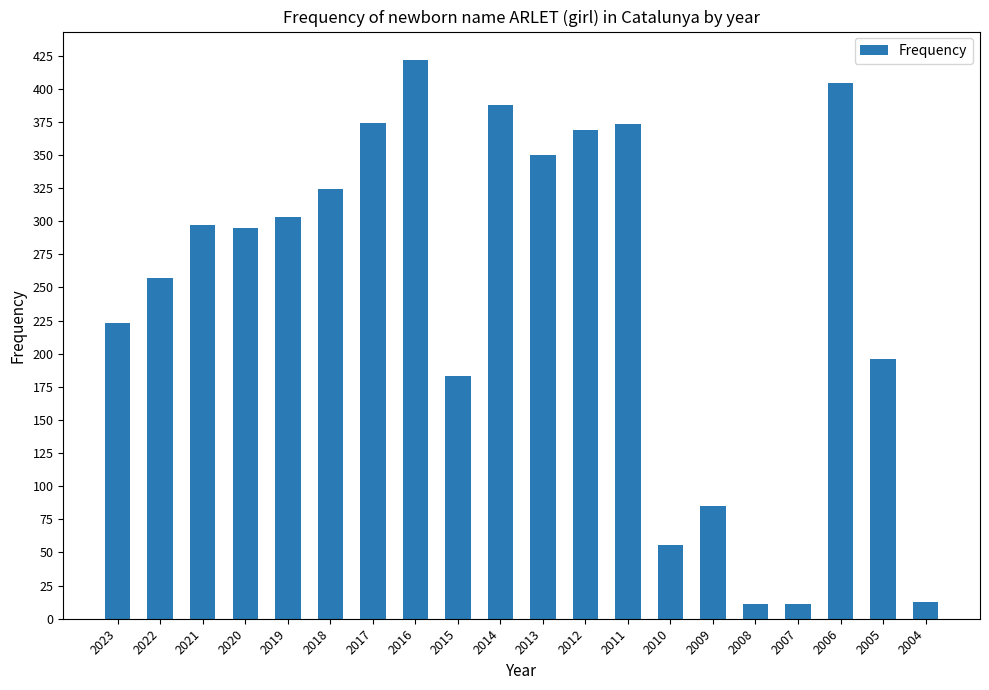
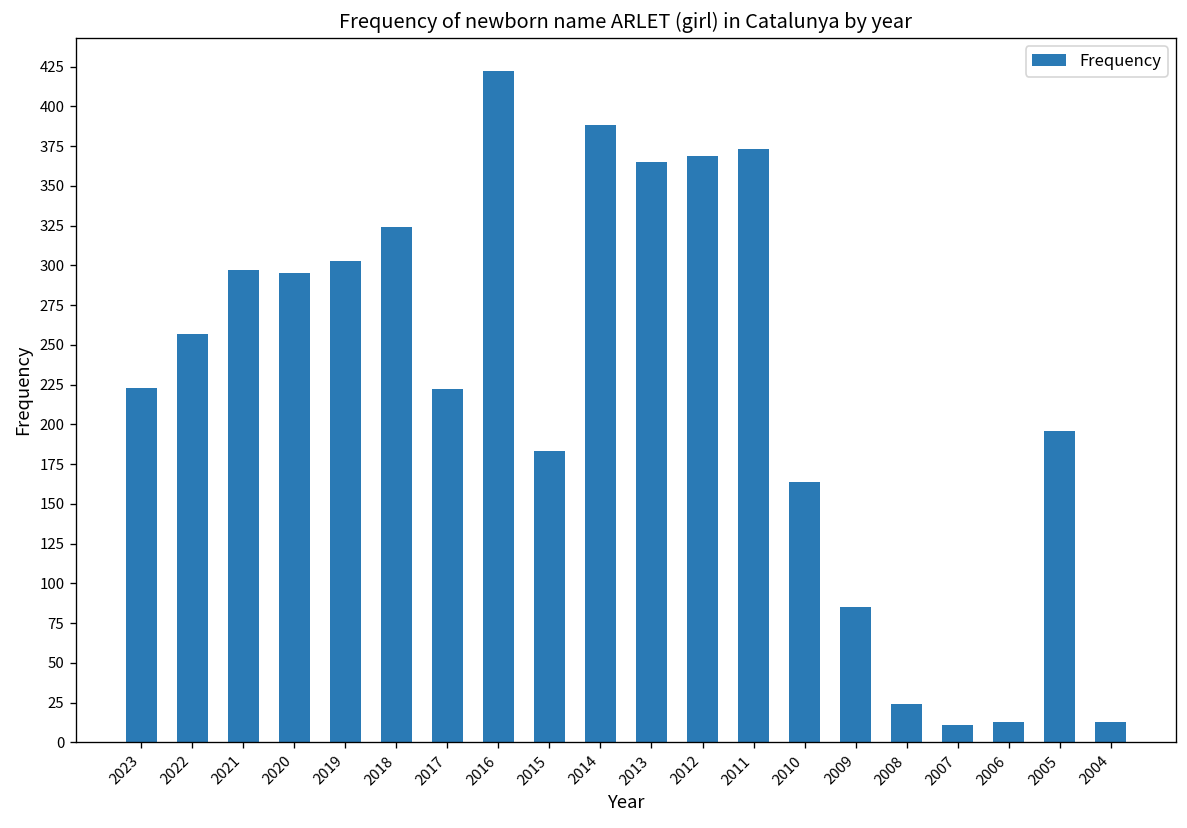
2017: 374 -> 222
2013: 350 -> 365
2010: 56 -> 164
2008: 11 -> 24
2006: 404 -> 13
